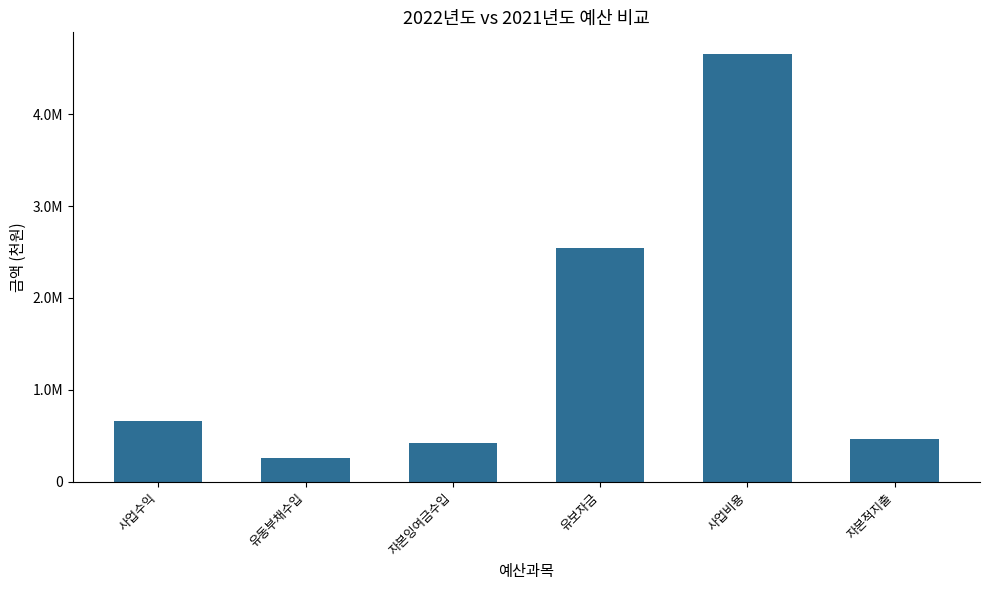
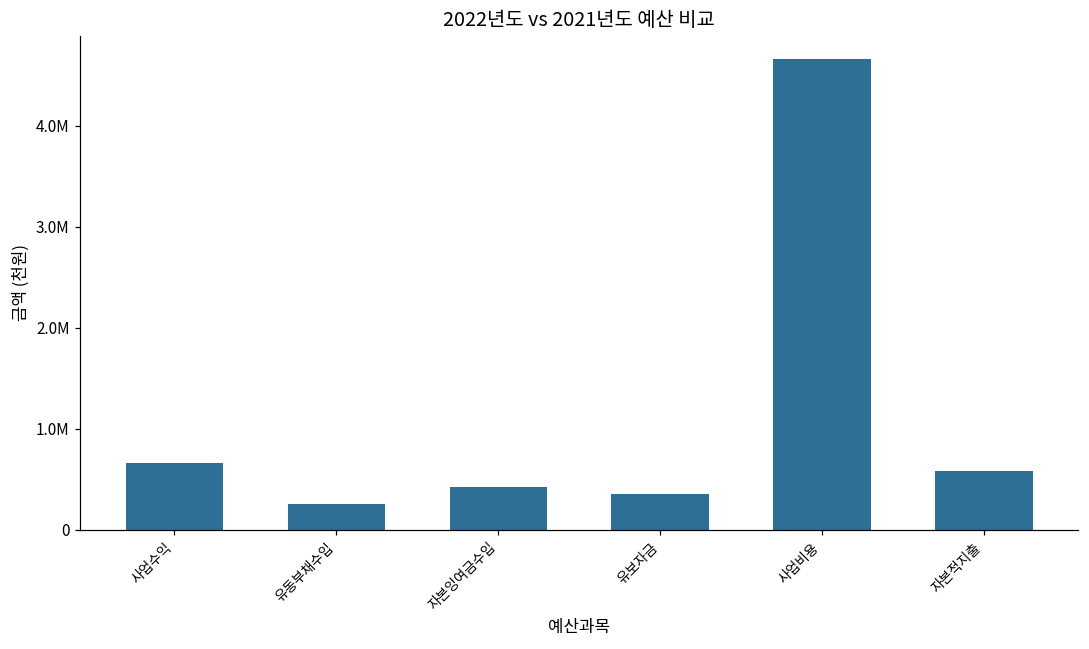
유보자금: 2500000 -> 400000
자본적지출: 500000 -> 600000
